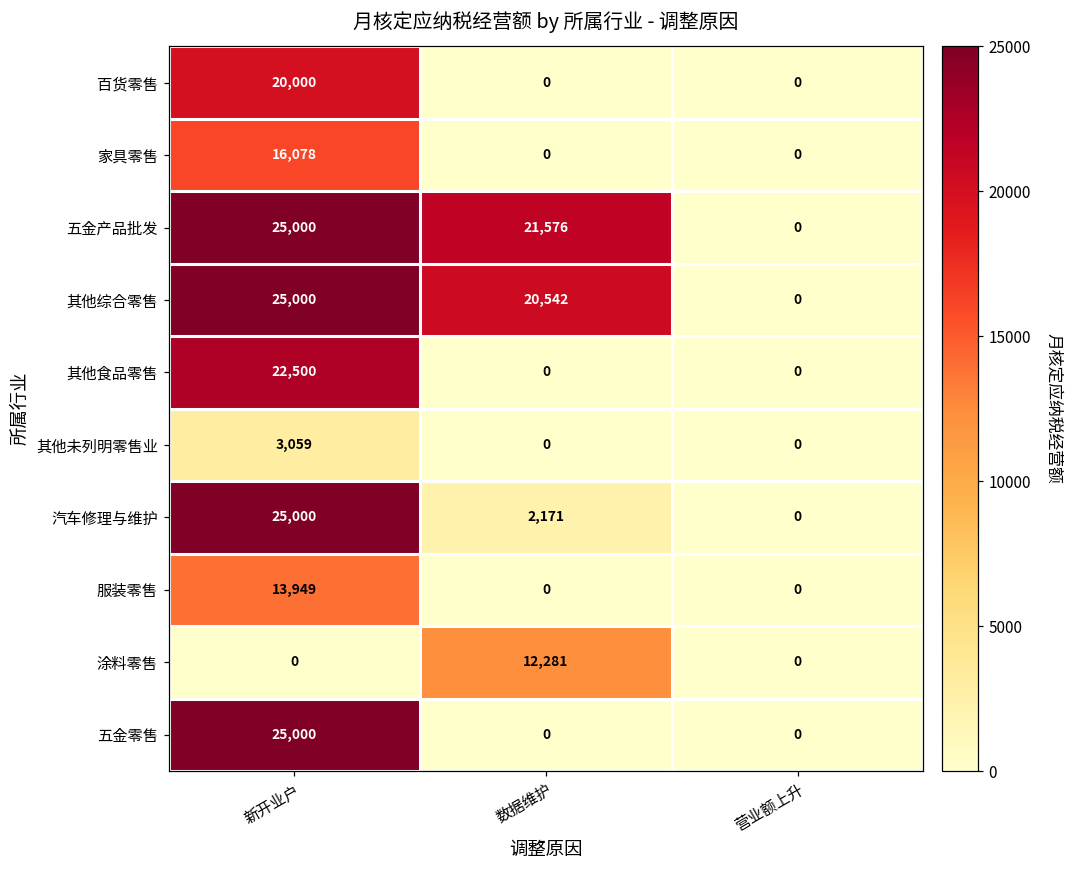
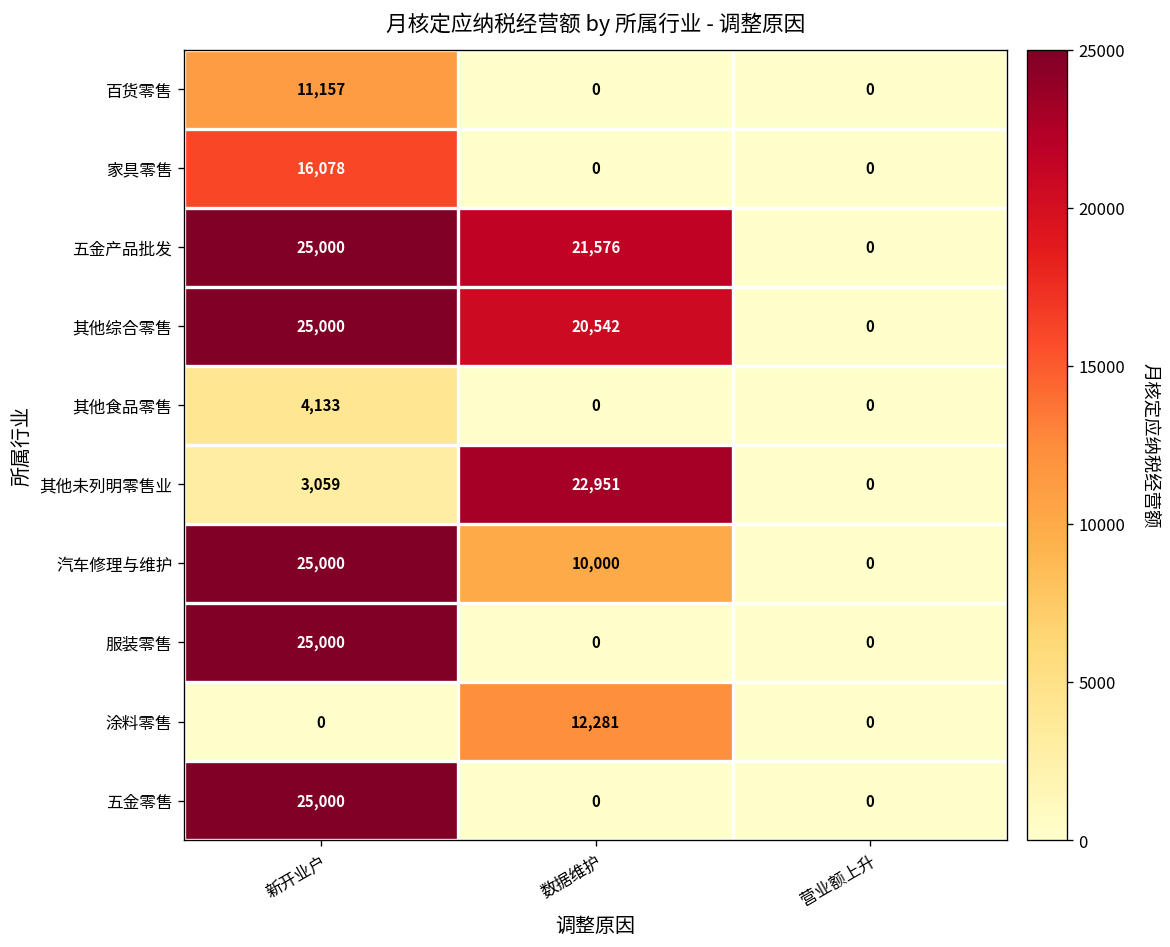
百货零售, 新开业户: 20,000 -> 11,157
其他食品零售, 新开业户: 22,500 -> 4,133
其他未列明零售业, 数据维护: 0 -> 22,951
汽车修理与维护, 数据维护: 2,171 -> 10,000
服装零售, 新开业户: 13,949 -> 25,000
